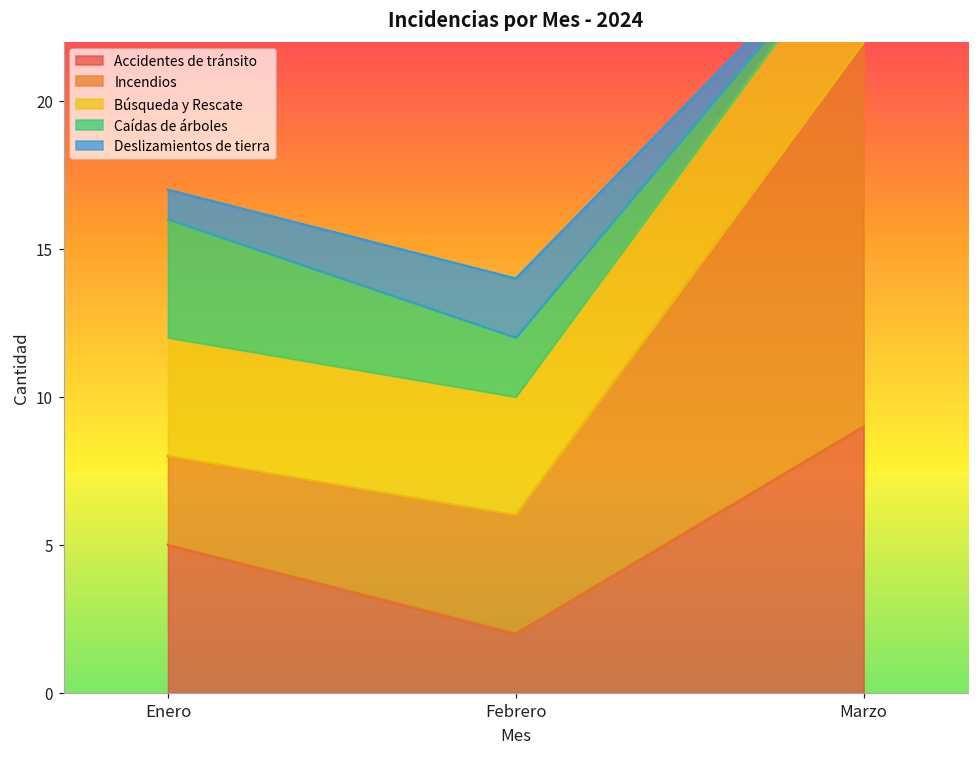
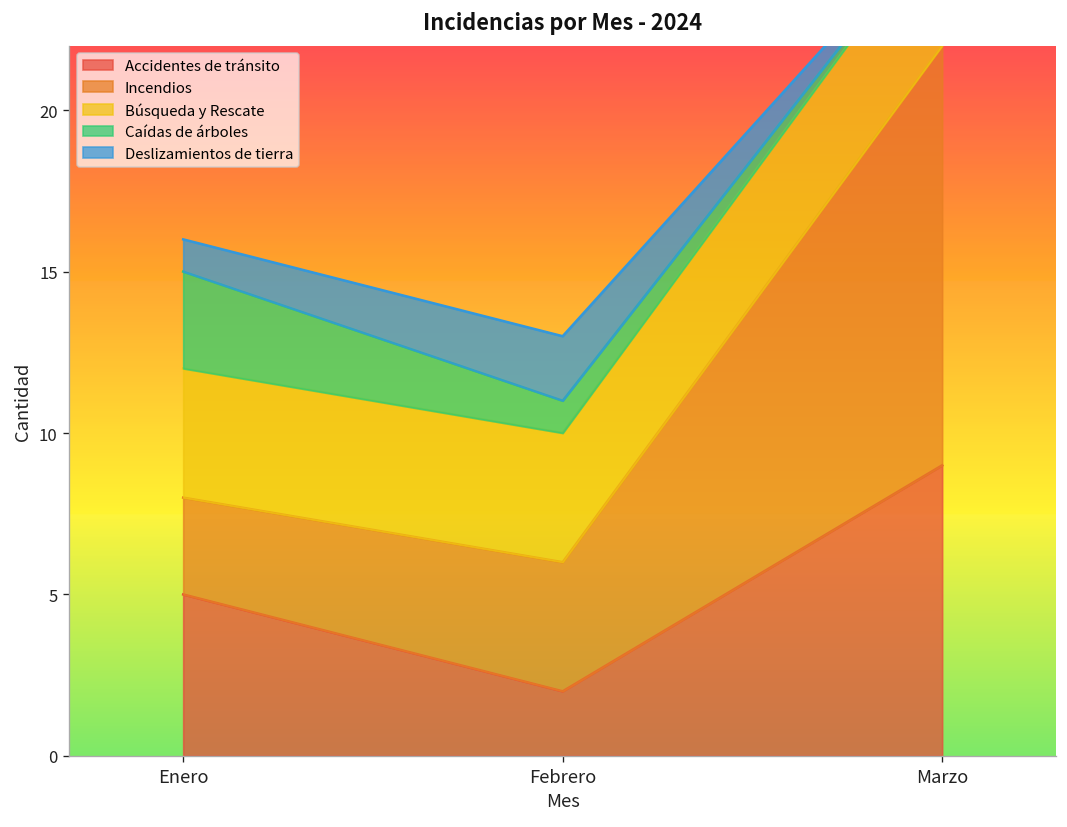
Caídas de árboles, Enero: 4 -> 3
Caídas de árboles, Febrero: 2 -> 1
